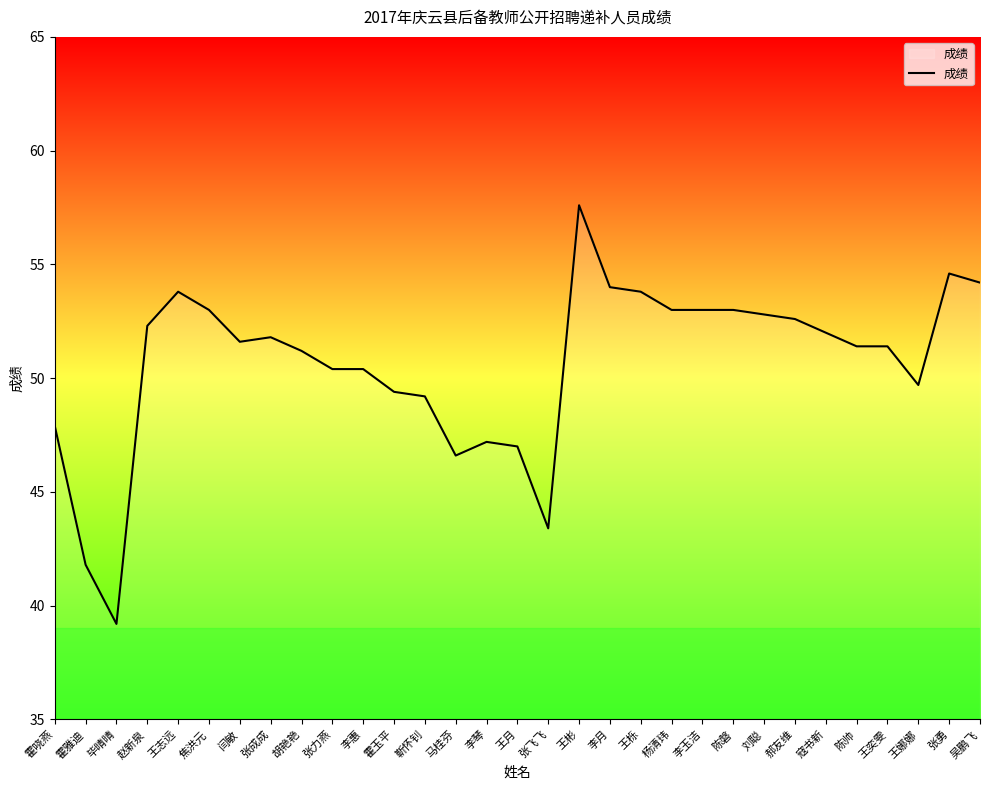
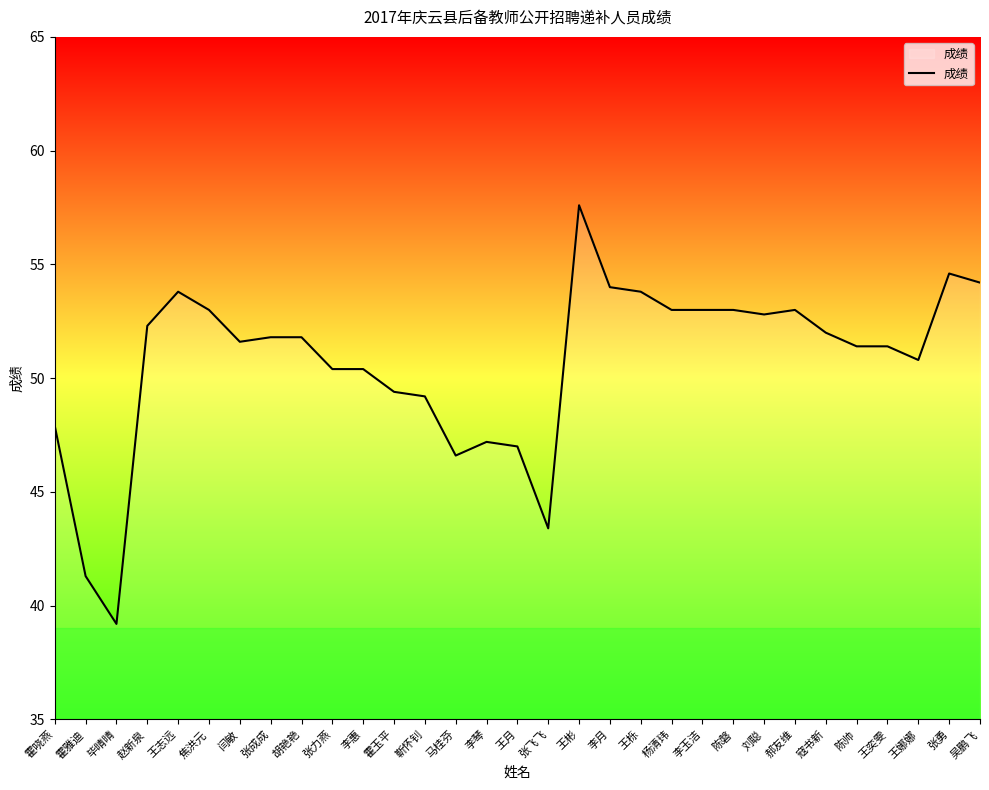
霍雅迪: 41.8 -> 41.3
胡艳艳: 51.2 -> 51.8
郝友维: 52.6 -> 53.0
王娜娜: 49.7 -> 50.8
